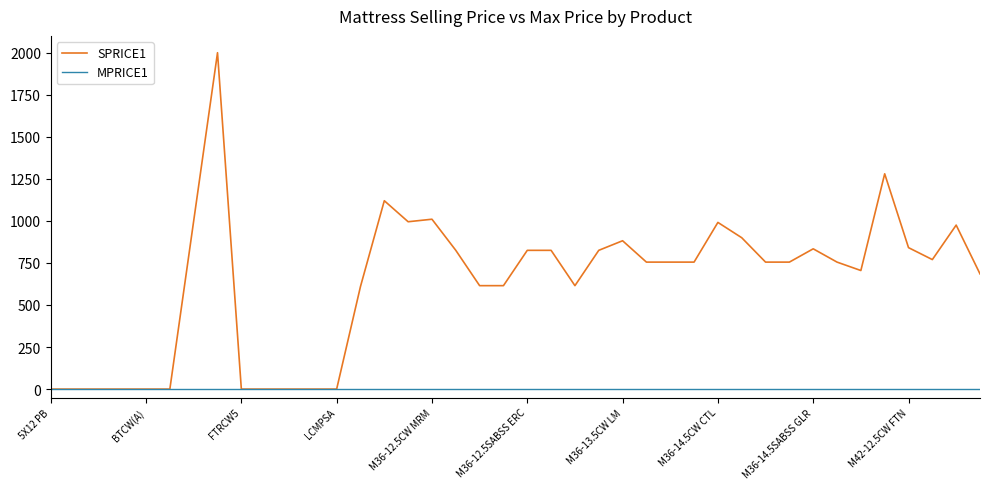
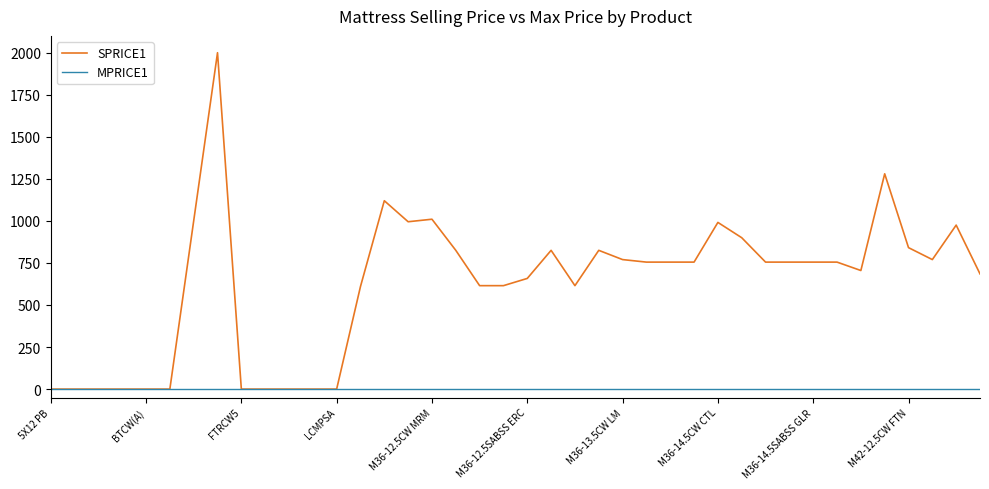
SPRICE1, M36-12.5SABSS ERC: 830 -> 660
SPRICE1, M36-13.5CW LM: 880 -> 770
SPRICE1, M36-14.5SABSS GLR: 830 -> 760
